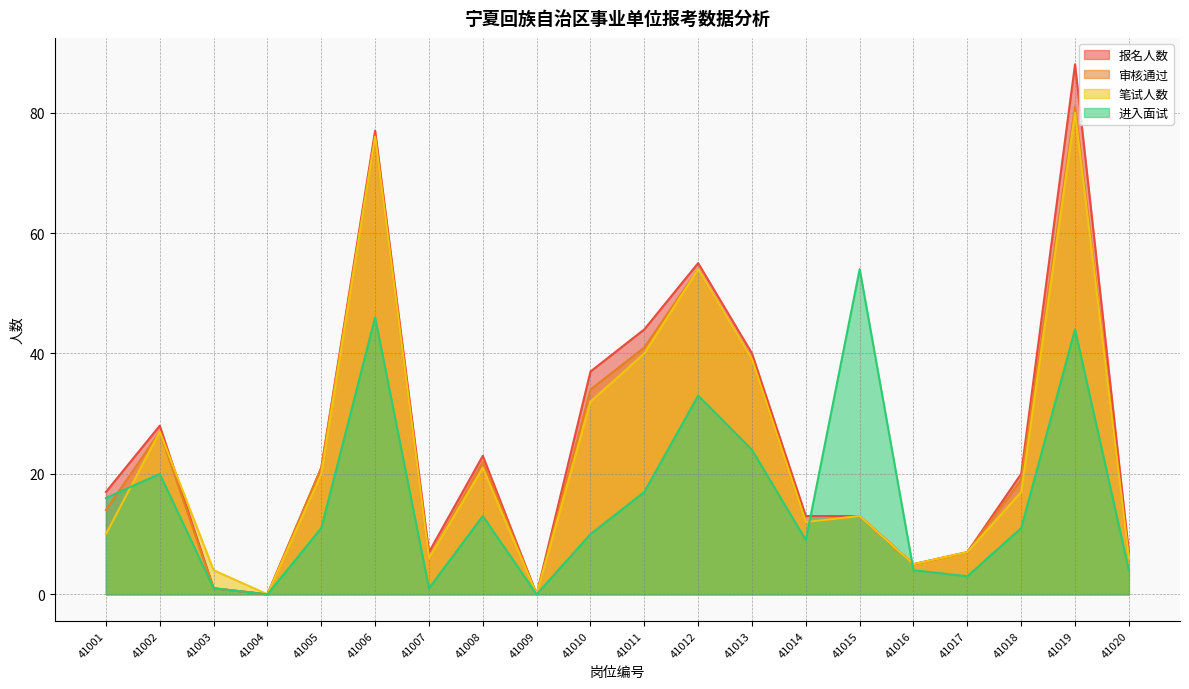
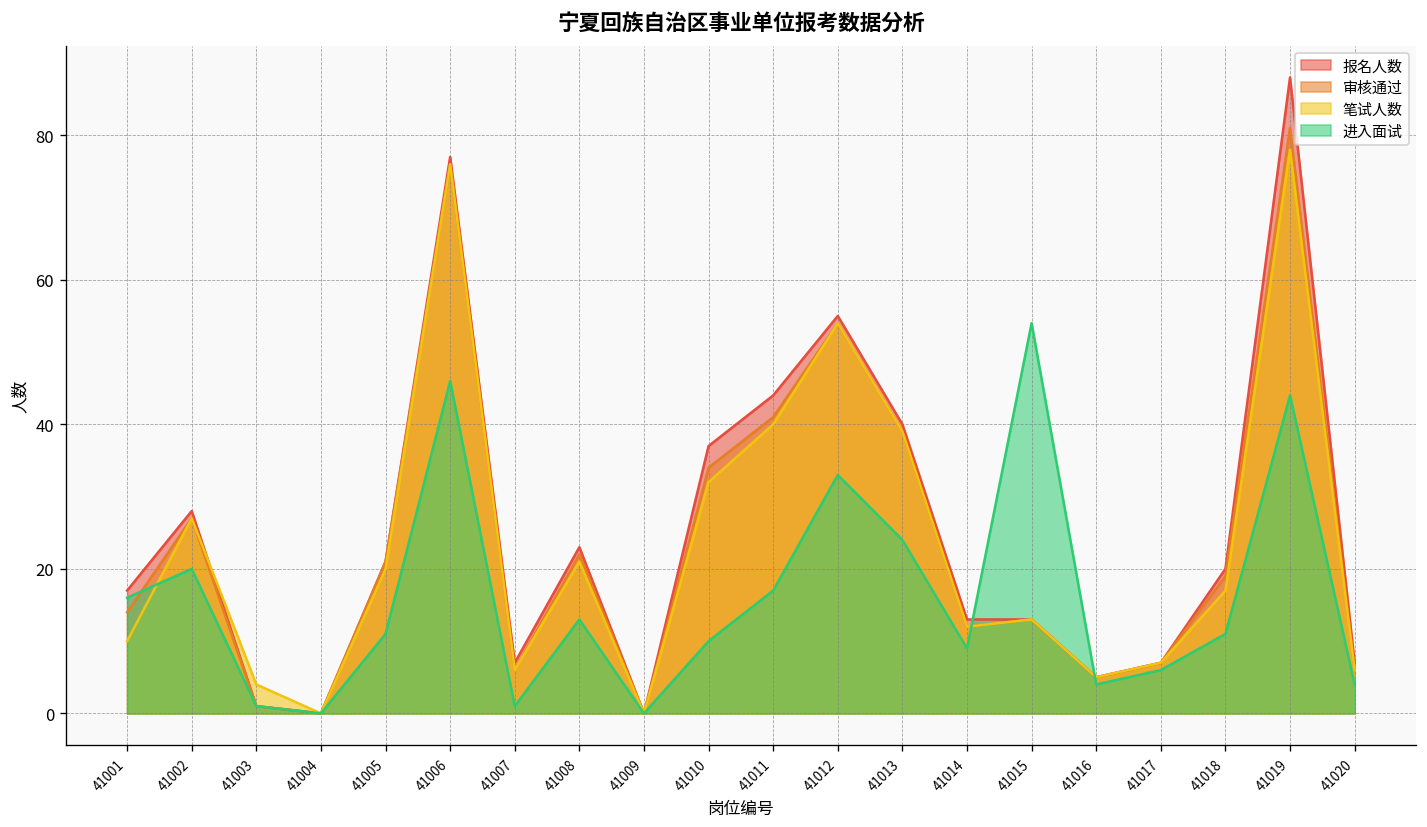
进入面试, 41017: 3 -> 6
笔试人数, 41019: 80 -> 78
